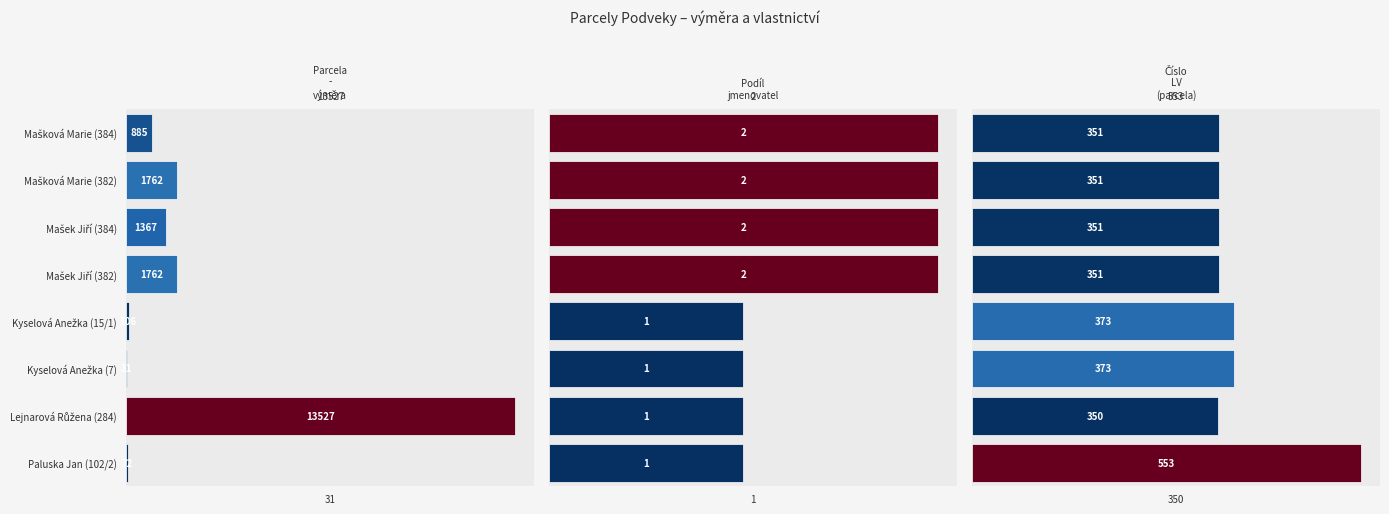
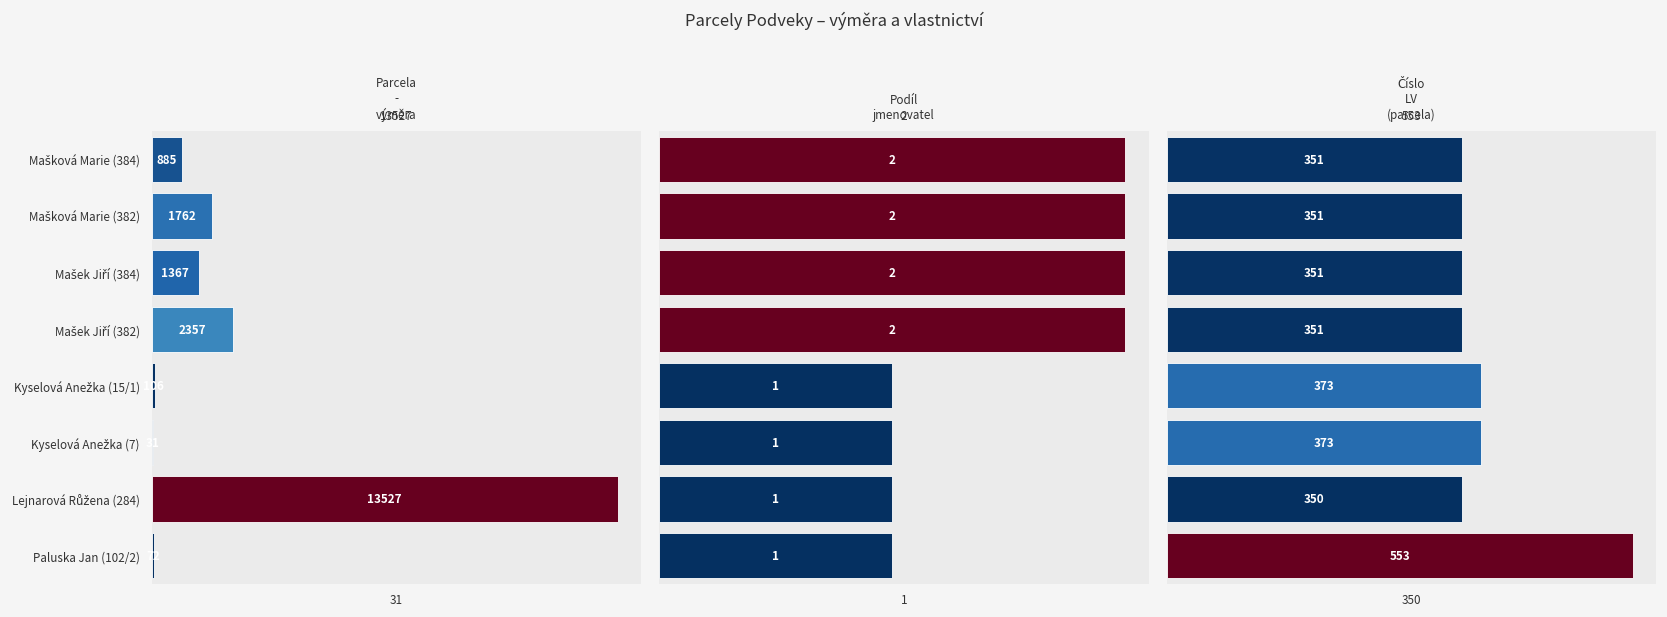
Parcela - výměra, Mašek Jiří (382): 1762 -> 2357
